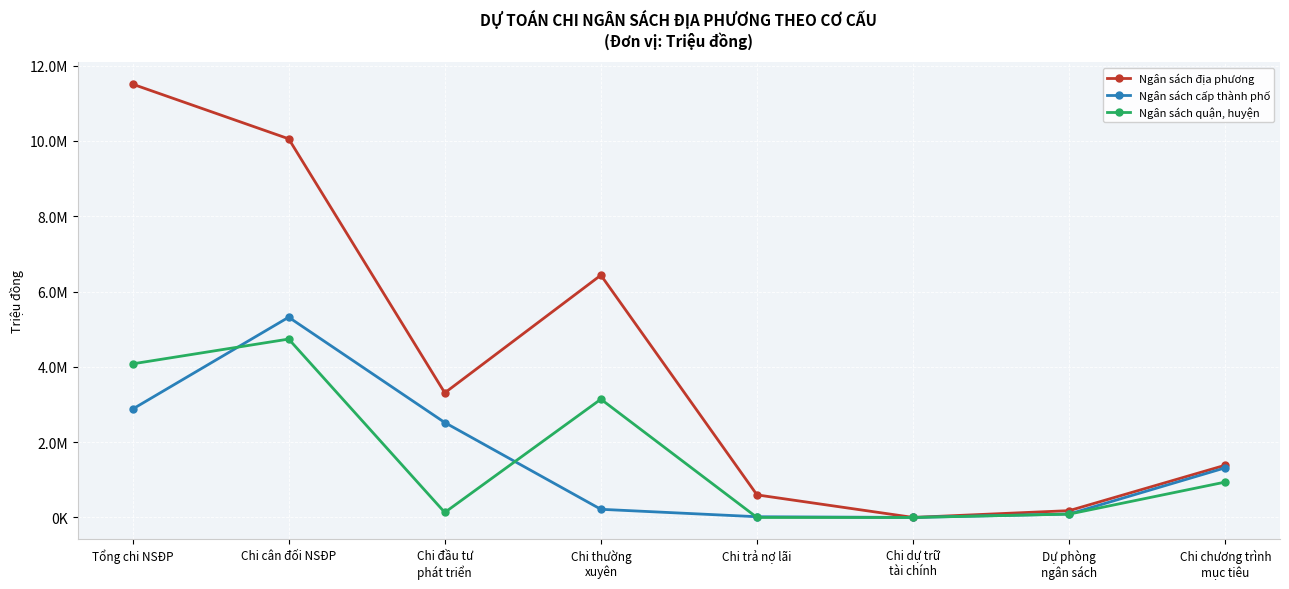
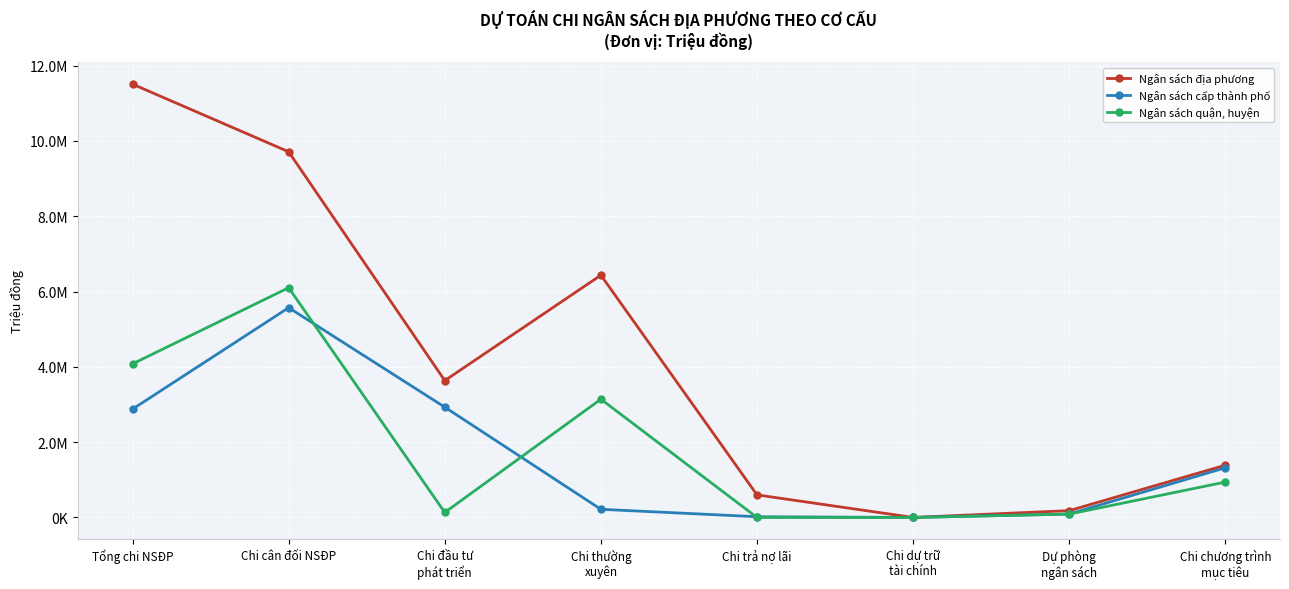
Ngân sách địa phương, Chi cân đối NSĐP: 10100000 -> 9700000
Ngân sách cấp thành phố, Chi cân đối NSĐP: 5300000 -> 5600000
Ngân sách quận, huyện, Chi cân đối NSĐP: 4700000 -> 6100000
Ngân sách địa phương, Chi đầu tư phát triển: 3300000 -> 3600000
Ngân sách cấp thành phố, Chi đầu tư phát triển: 2500000 -> 2900000
